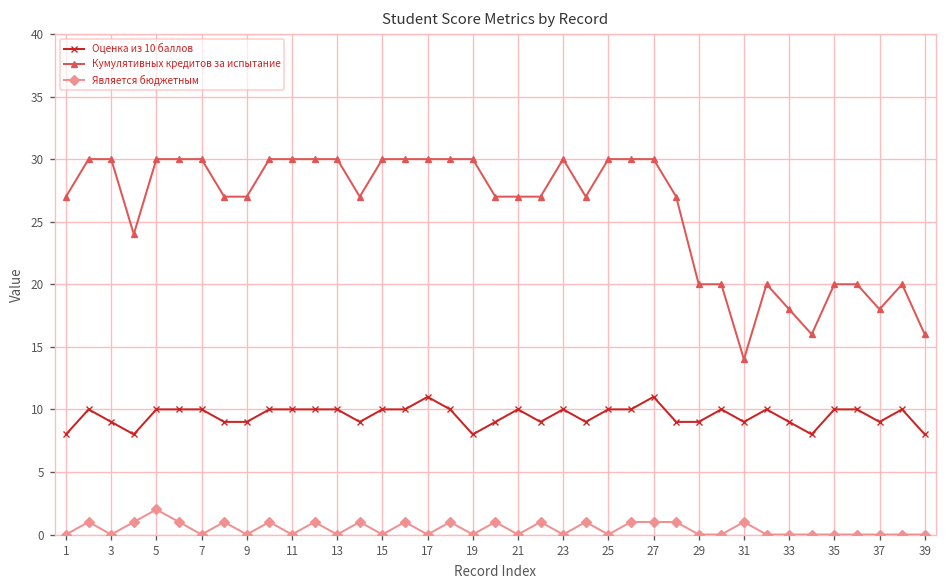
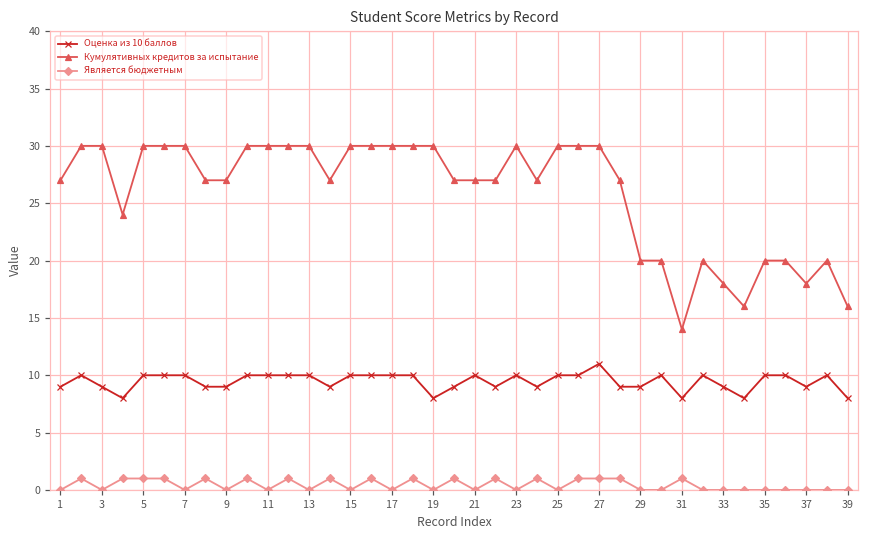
Оценка из 10 баллов, 1: 8 -> 9
Является бюджетным, 5: 2 -> 1
Оценка из 10 баллов, 17: 11 -> 10
Оценка из 10 баллов, 31: 9 -> 8
